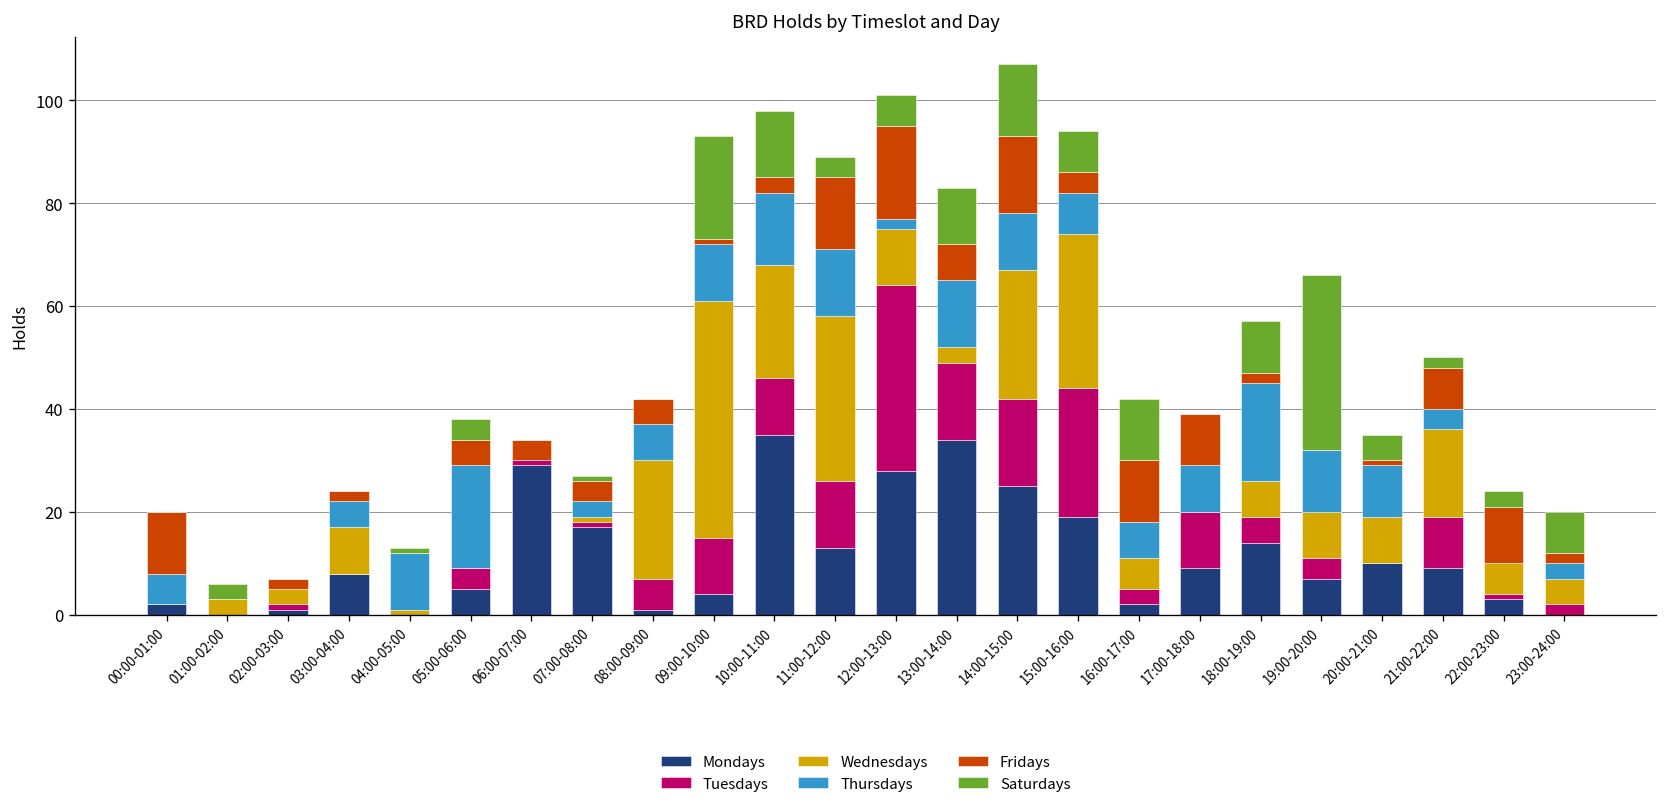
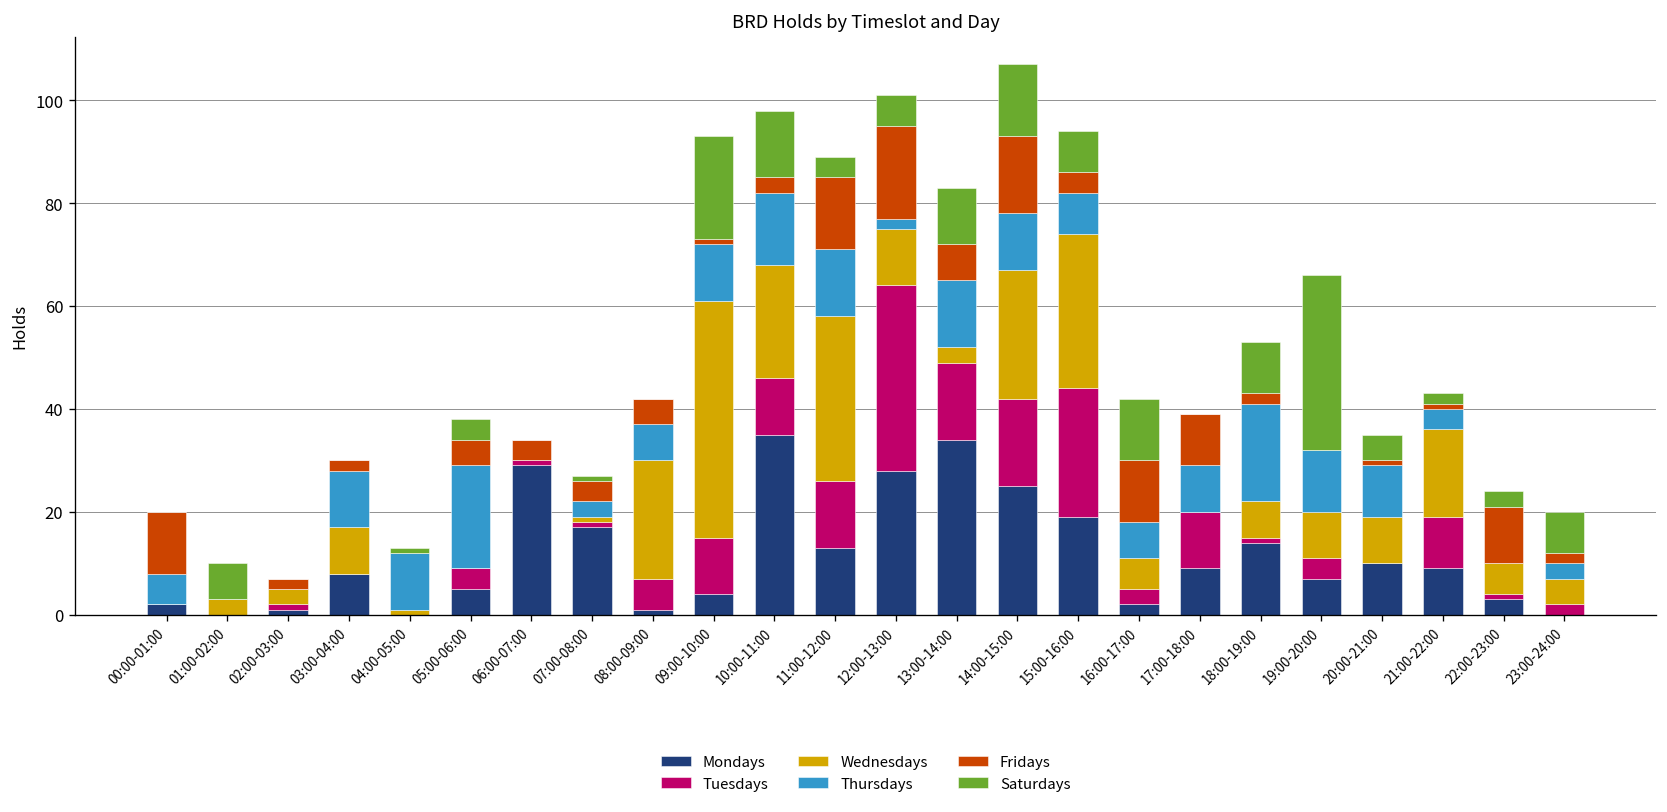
Saturdays, 01:00-02:00: 3 -> 7
Thursdays, 03:00-04:00: 5 -> 11
Tuesdays, 18:00-19:00: 5 -> 1
Fridays, 21:00-22:00: 8 -> 1
